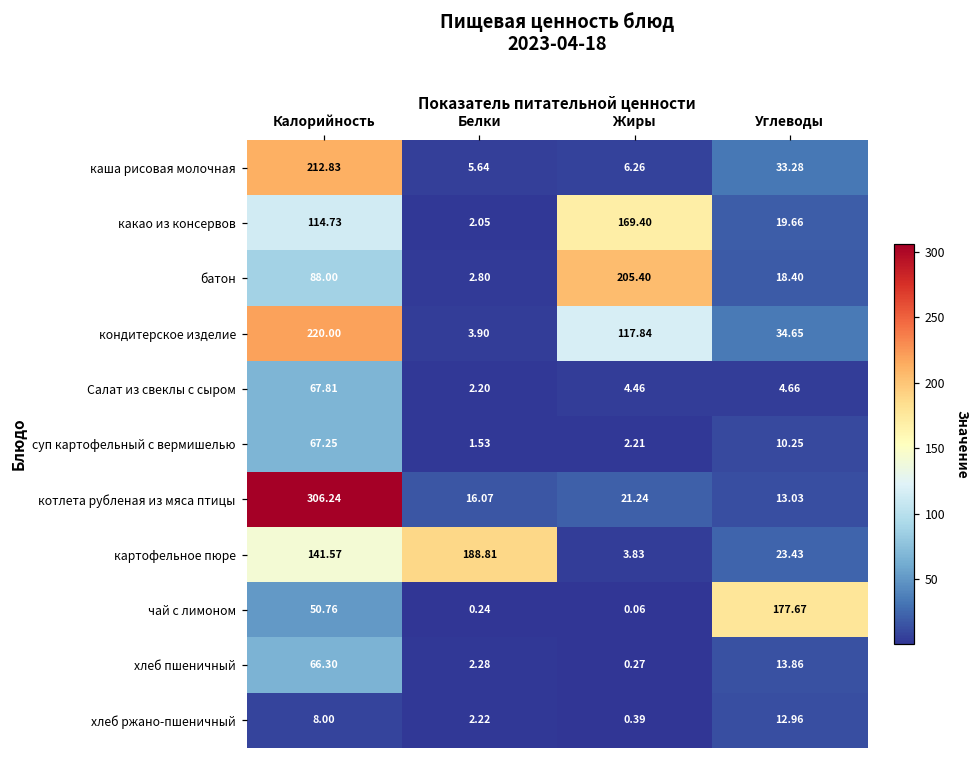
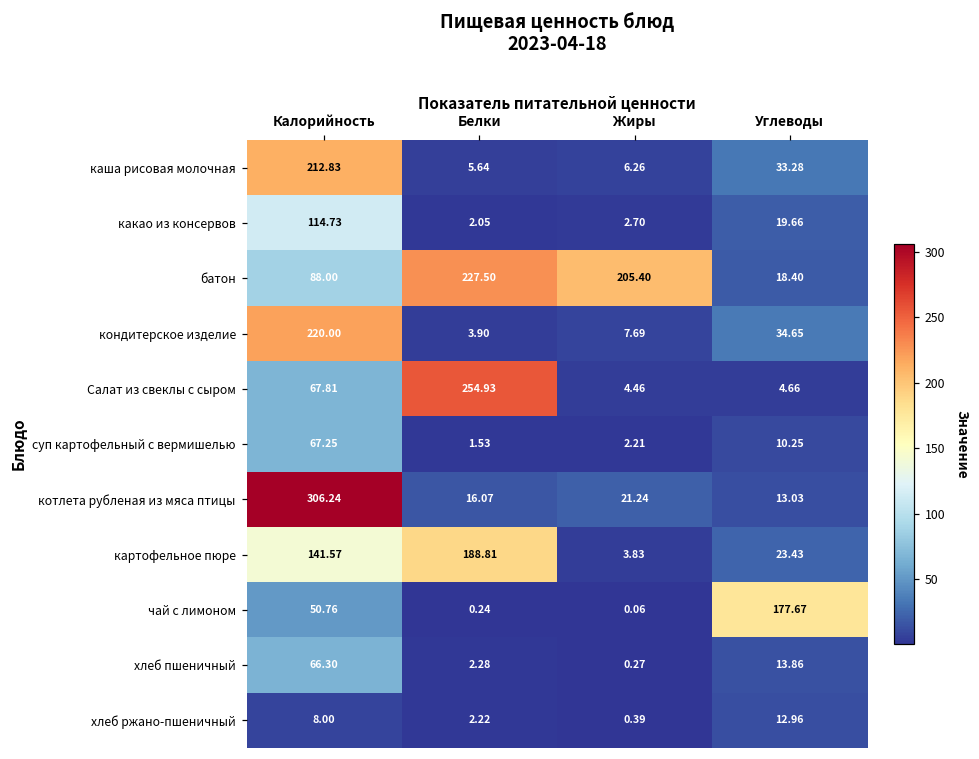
какао из консервов, Жиры: 169.40 -> 2.70
батон, Белки: 2.80 -> 227.50
кондитерское изделие, Жиры: 117.84 -> 7.69
Салат из свеклы с сыром, Белки: 2.20 -> 254.93
